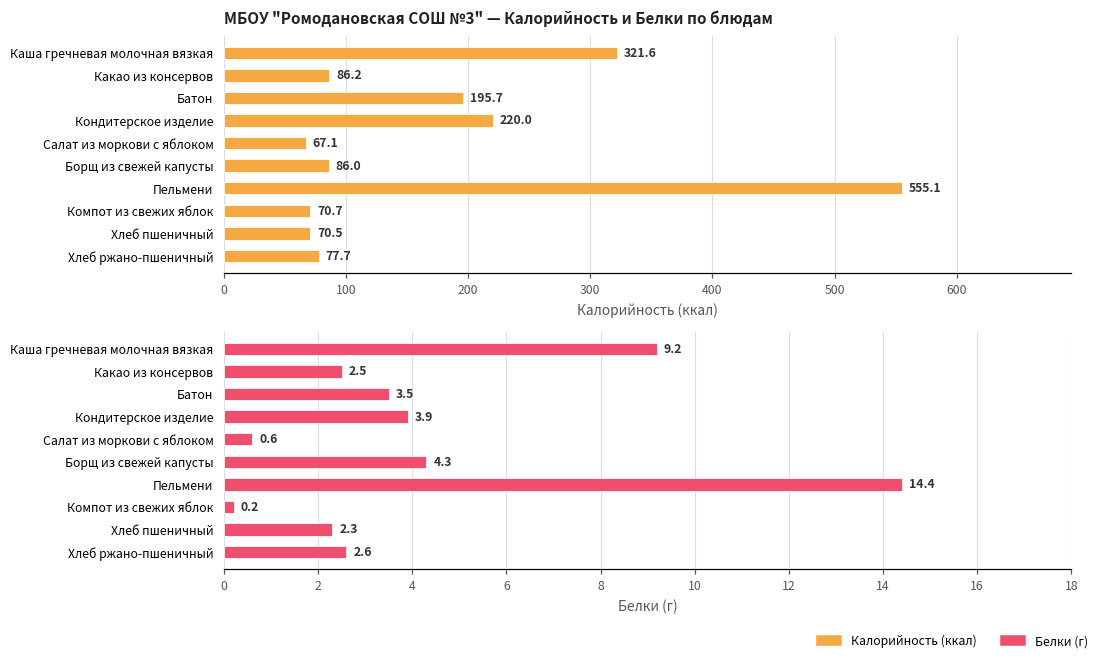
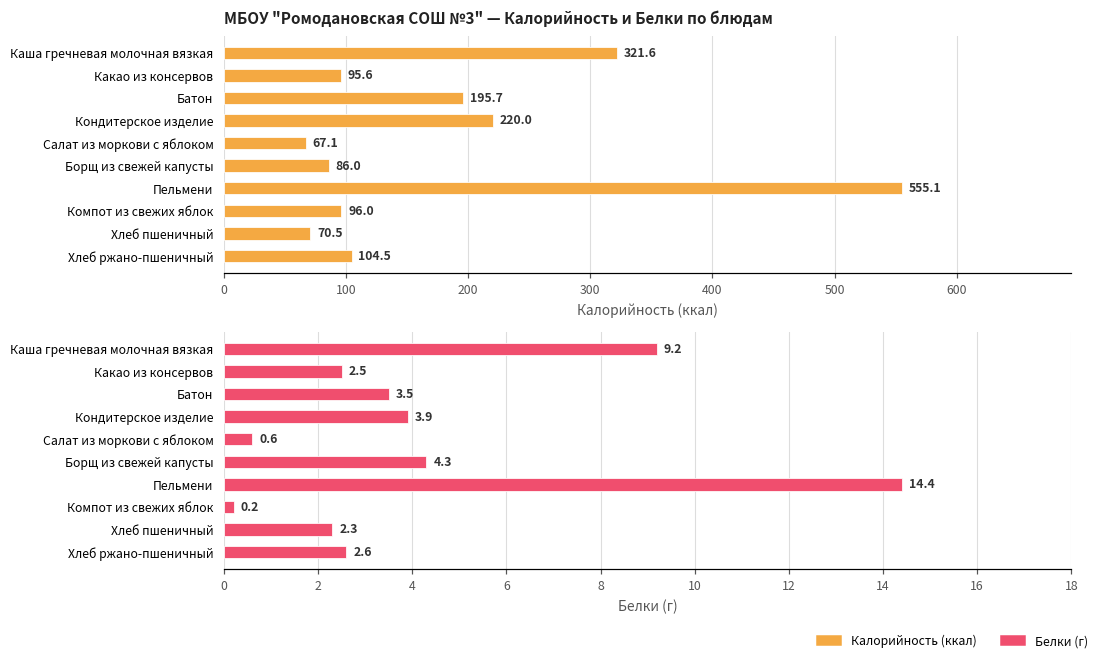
МБОУ "Ромодановская СОШ №3" — Калорийность и Белки по блюдам, Какао из консервов: 86.2 -> 95.6
МБОУ "Ромодановская СОШ №3" — Калорийность и Белки по блюдам, Компот из свежих яблок: 70.7 -> 96.0
МБОУ "Ромодановская СОШ №3" — Калорийность и Белки по блюдам, Хлеб ржано-пшеничный: 77.7 -> 104.5
